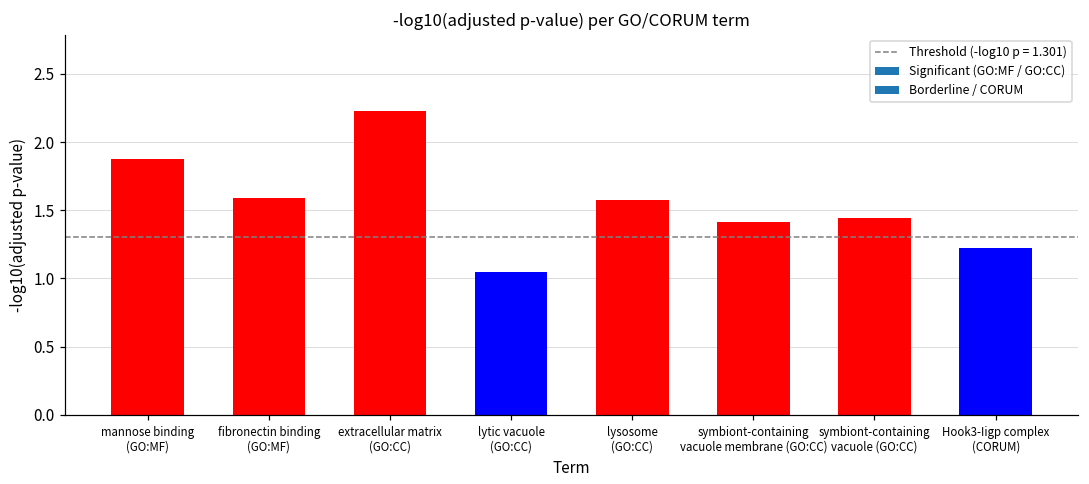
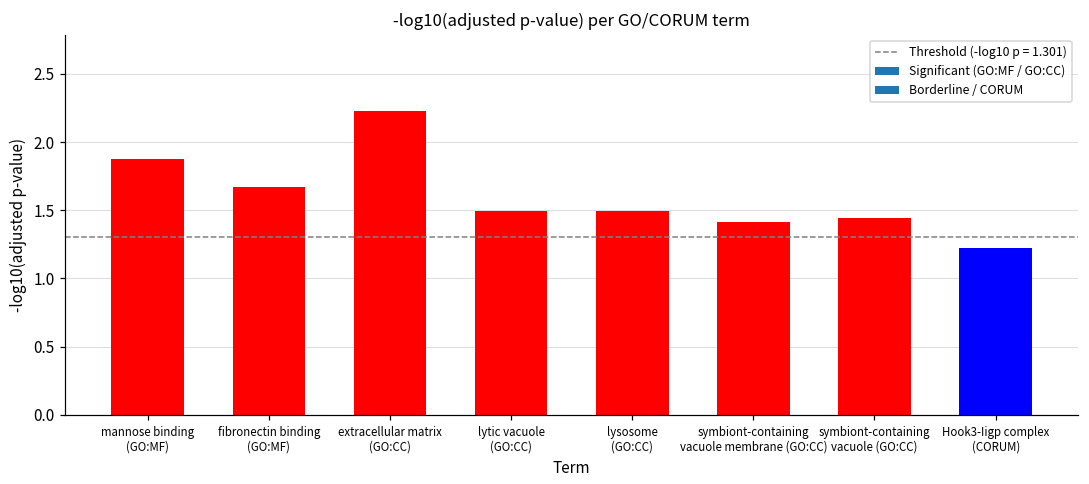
fibronectin binding (GO:MF): 1.59 -> 1.67
lytic vacuole (GO:CC): 1.05 -> 1.50
lysosome (GO:CC): 1.57 -> 1.50
